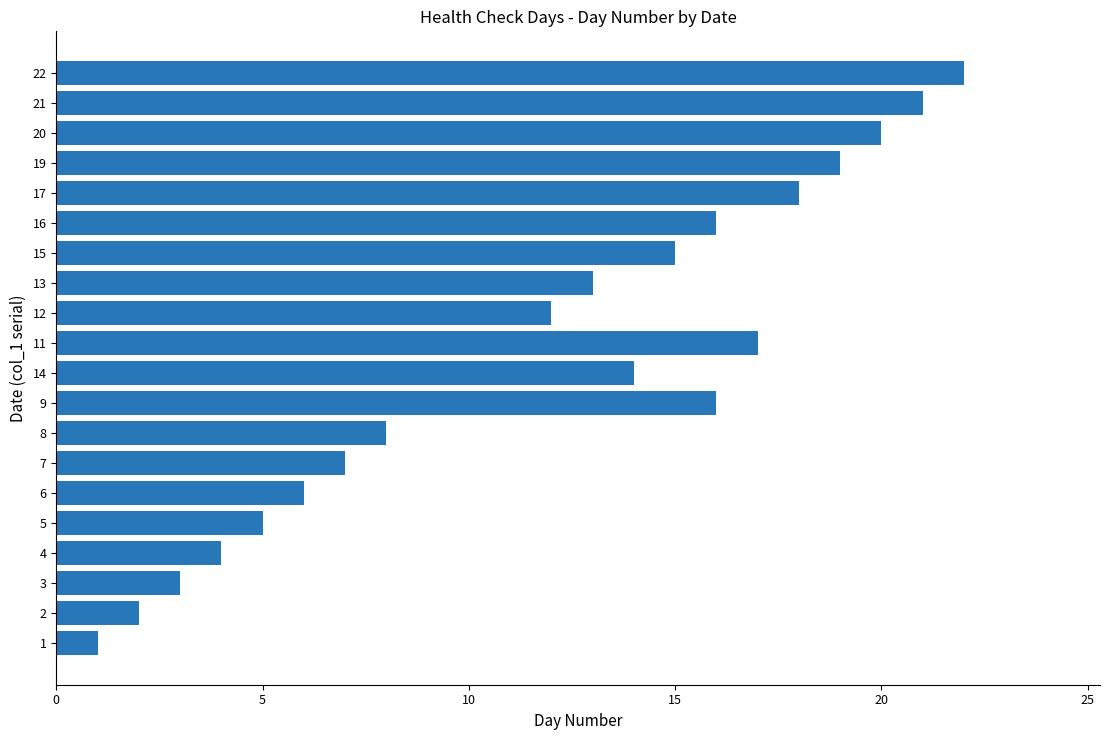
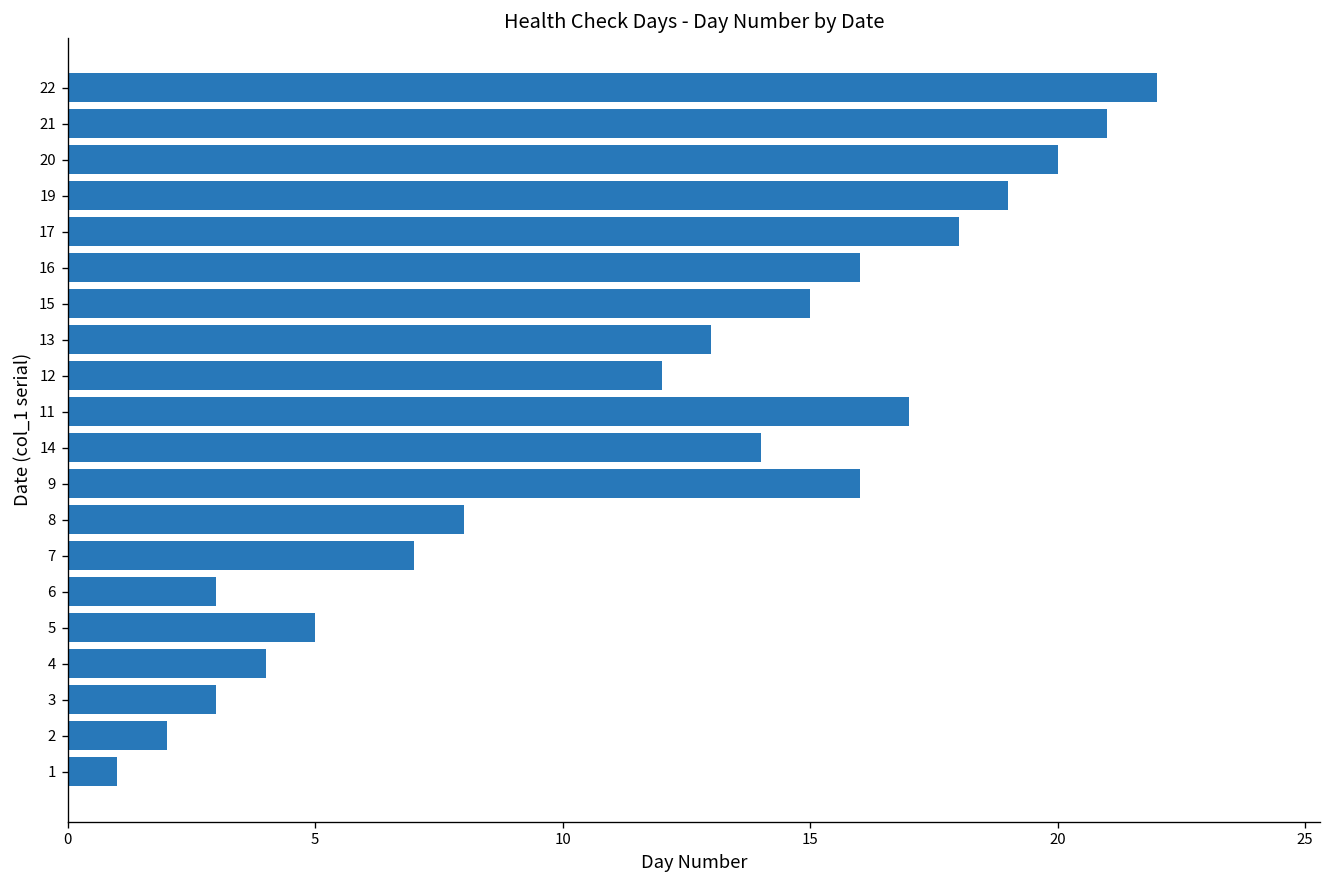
6: 6 -> 3
